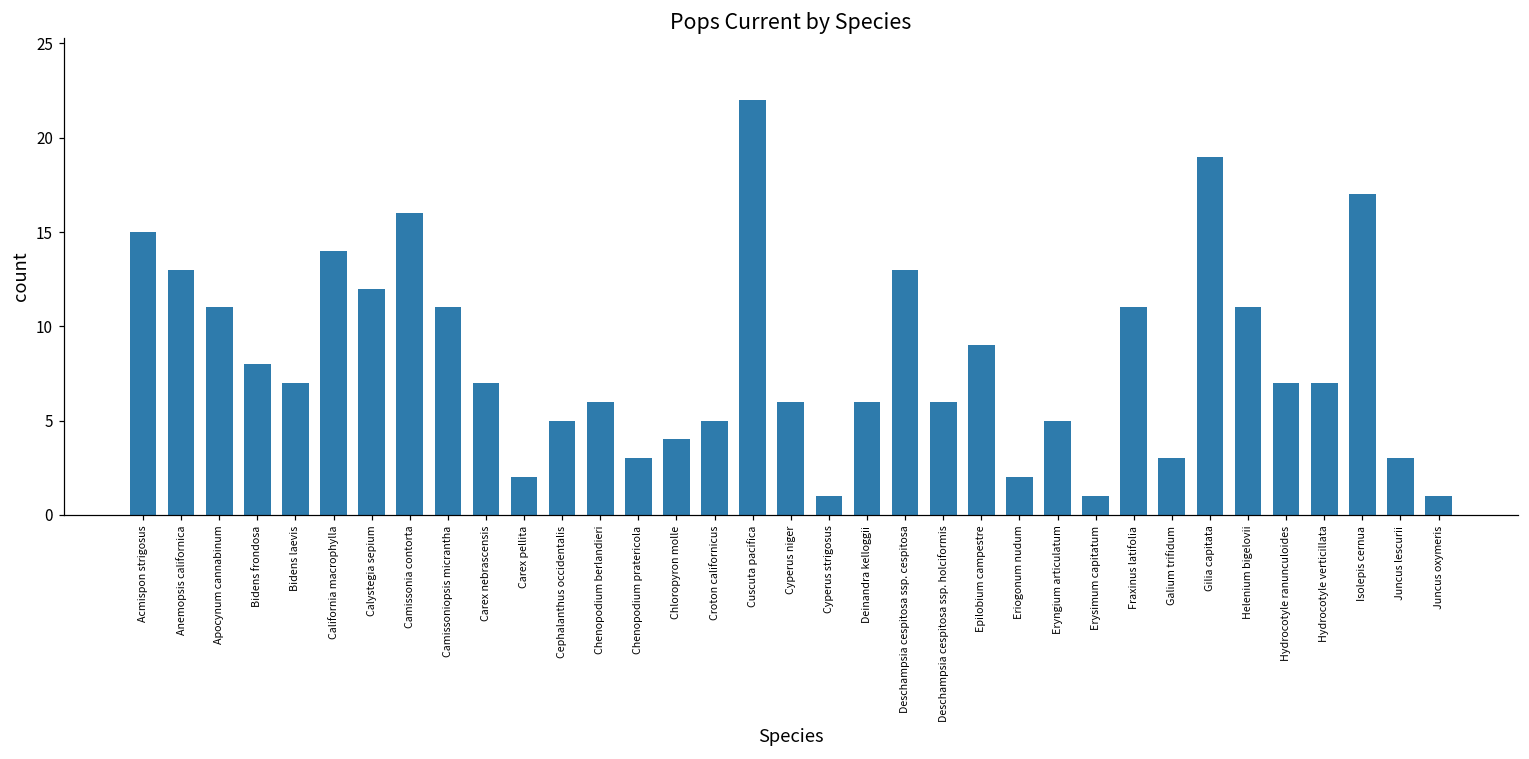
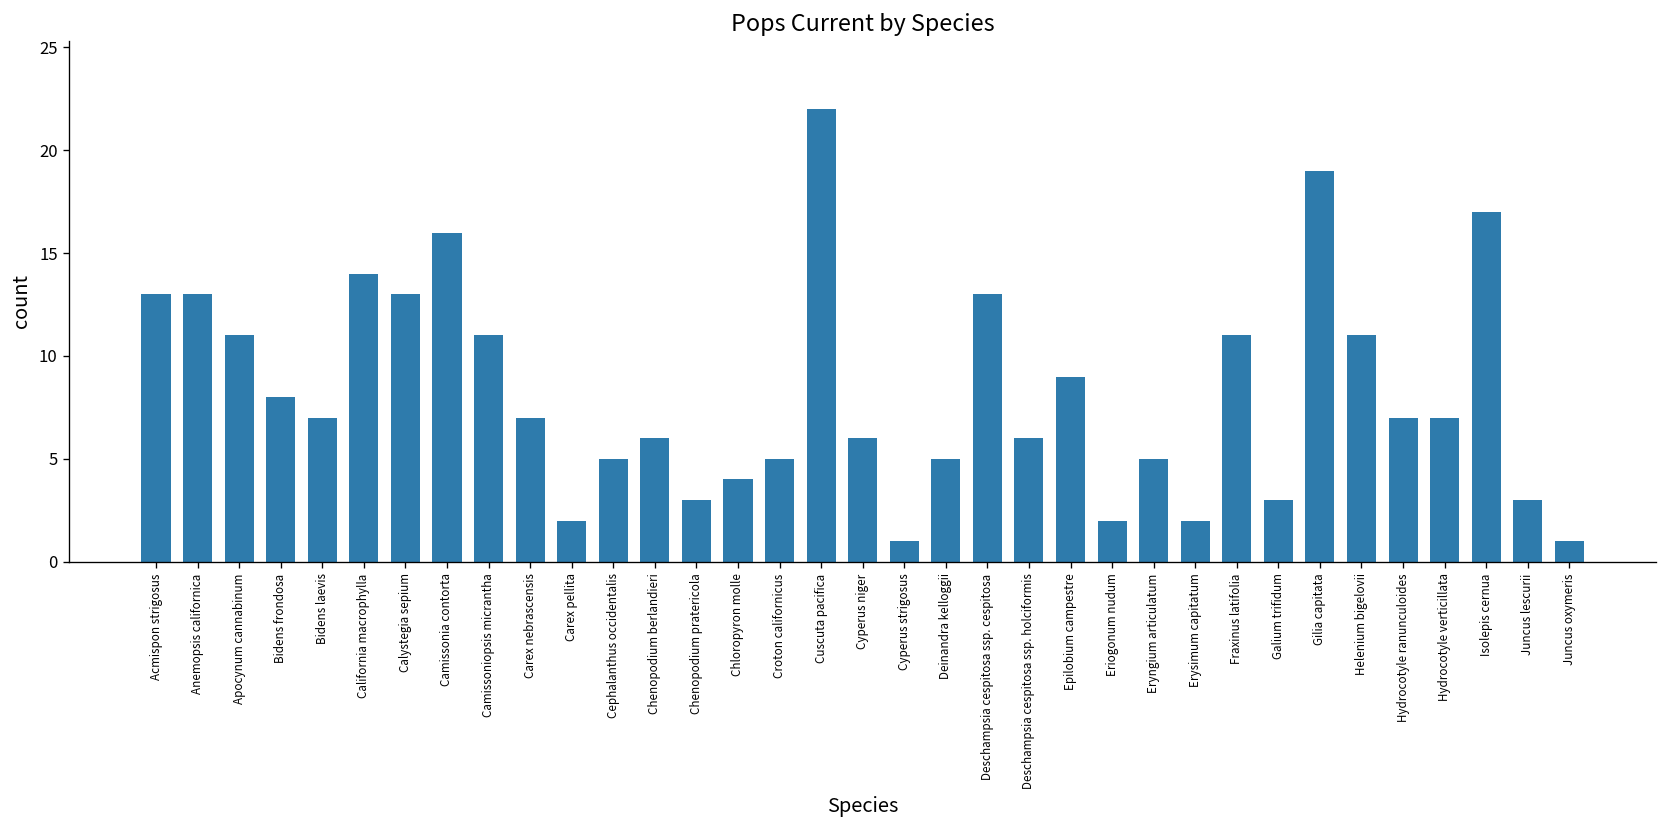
Acmispon strigosus: 15 -> 13
Calystegia sepium: 12 -> 13
Deinandra kelloggii: 6 -> 5
Erysimum capitatum: 1 -> 2
